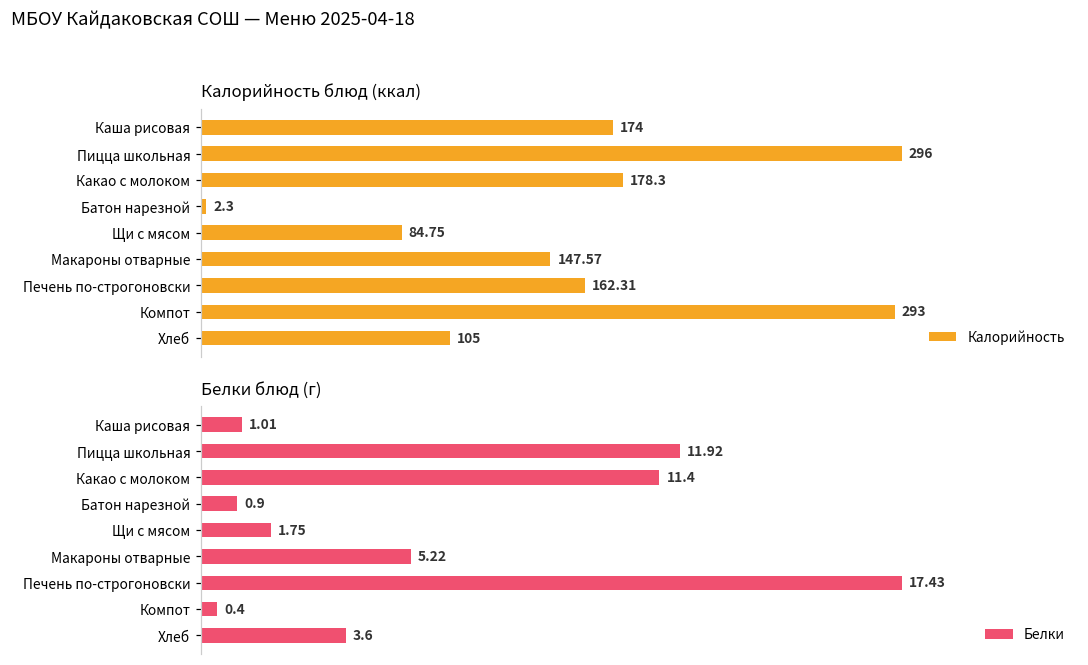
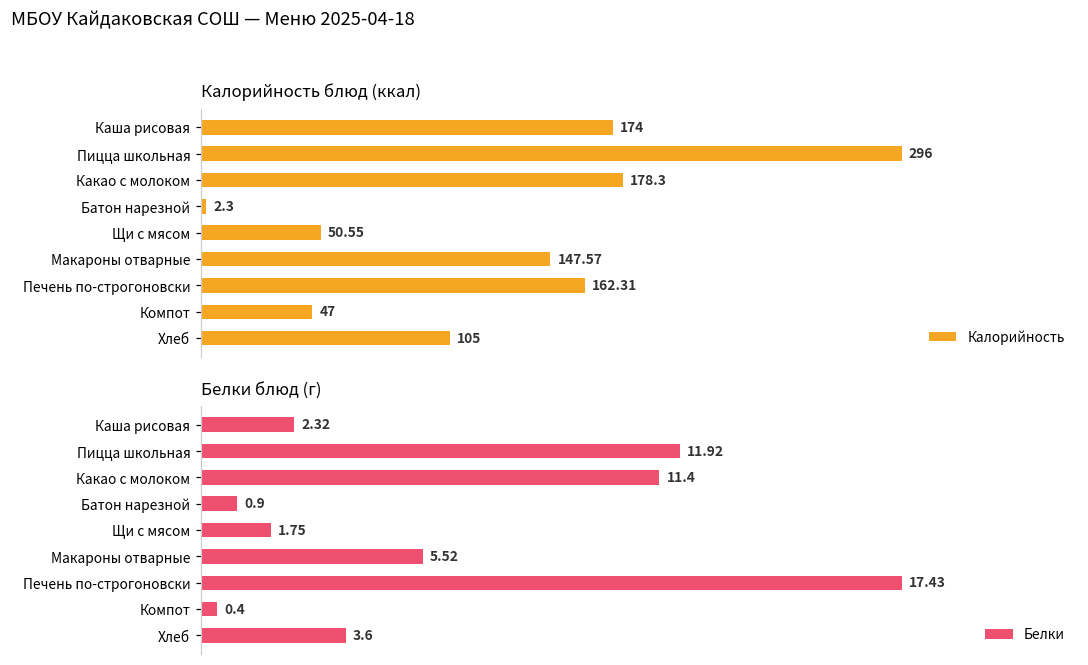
Калорийность блюд (ккал), Щи с мясом: 84.75 -> 50.55
Калорийность блюд (ккал), Компот: 293 -> 47
Белки блюд (г), Каша рисовая: 1.01 -> 2.32
Белки блюд (г), Макароны отварные: 5.22 -> 5.52
